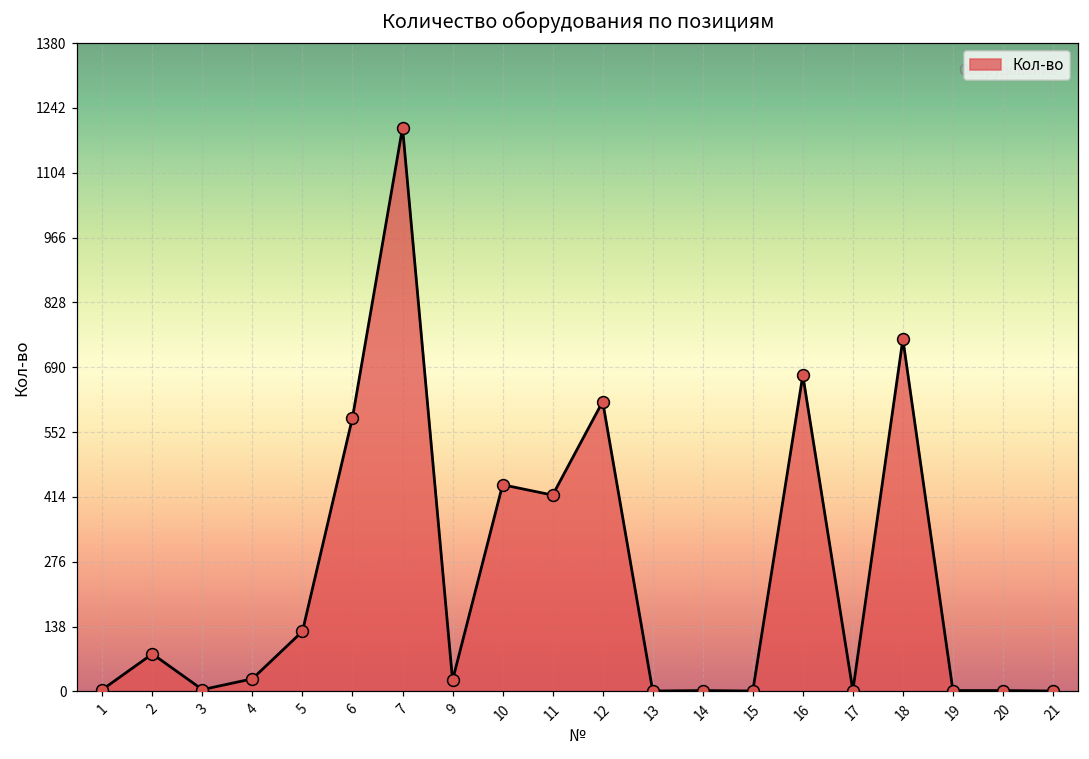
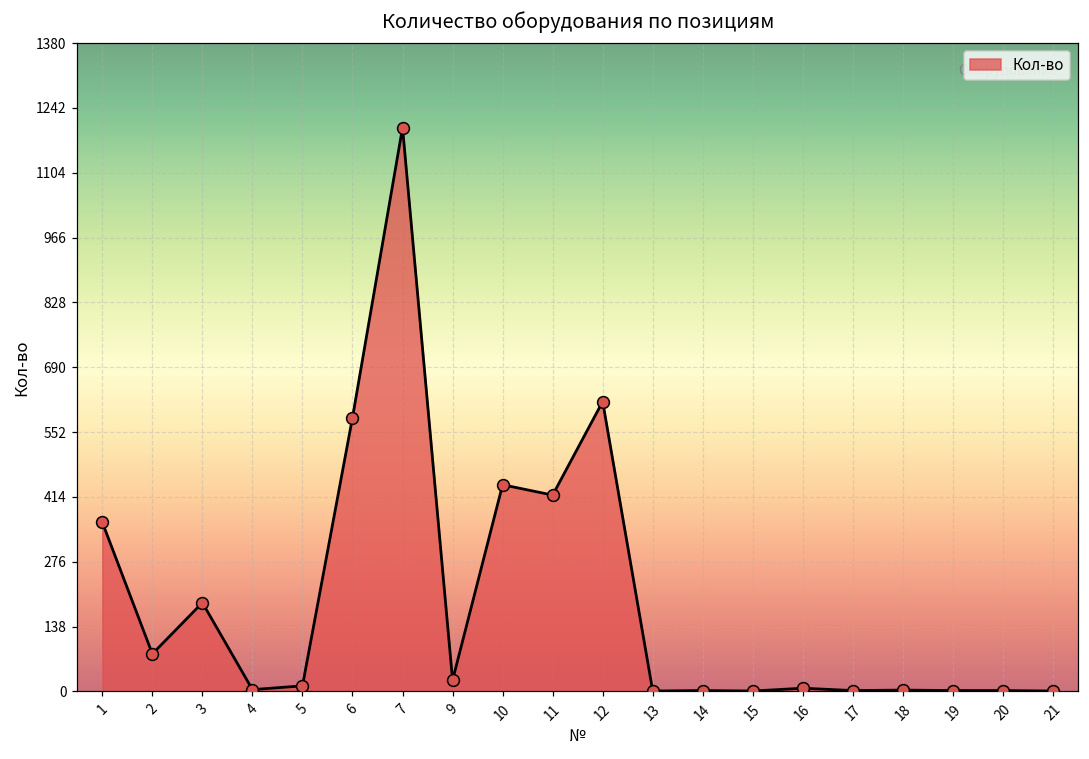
1: 0 -> 360
3: 0 -> 190
4: 30 -> 0
5: 130 -> 10
16: 670 -> 10
18: 750 -> 0
